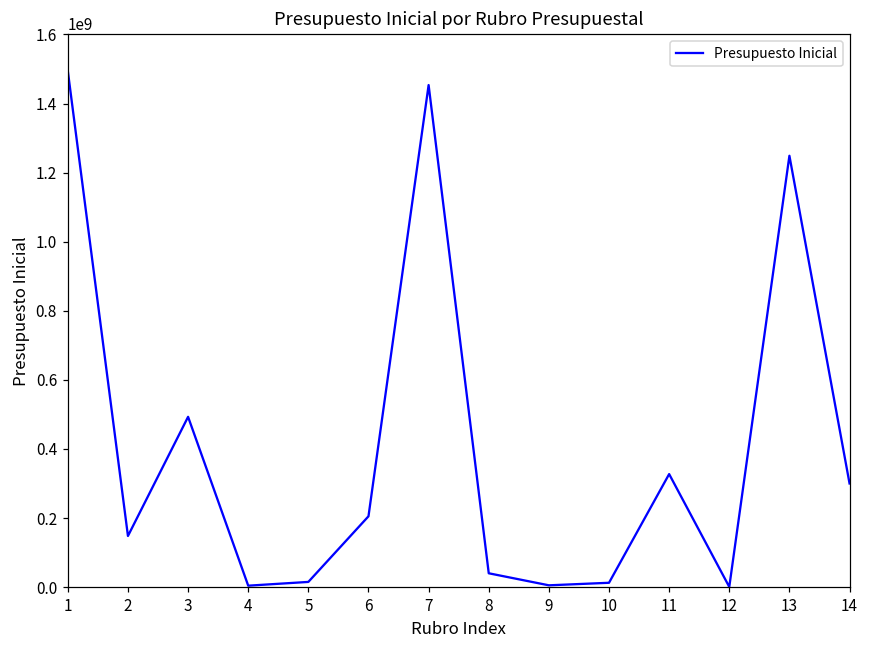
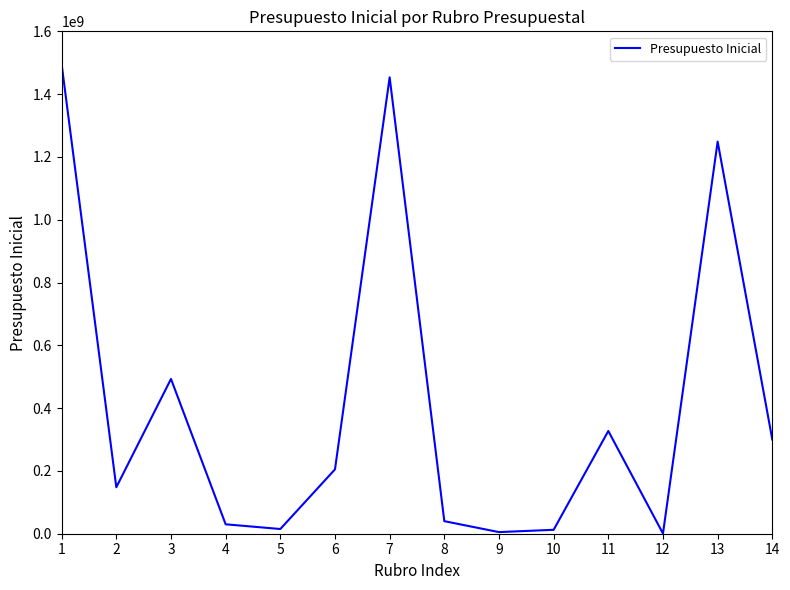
4: 0 -> 30000000
